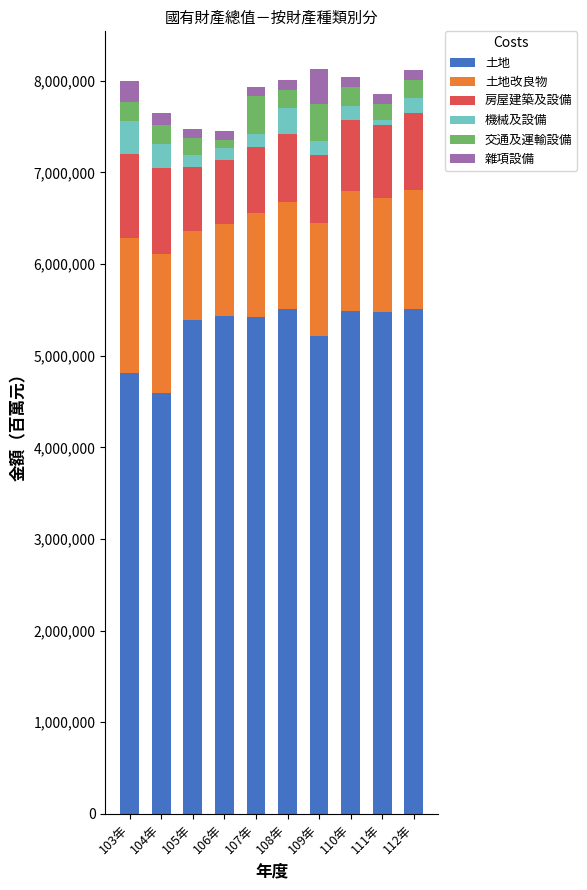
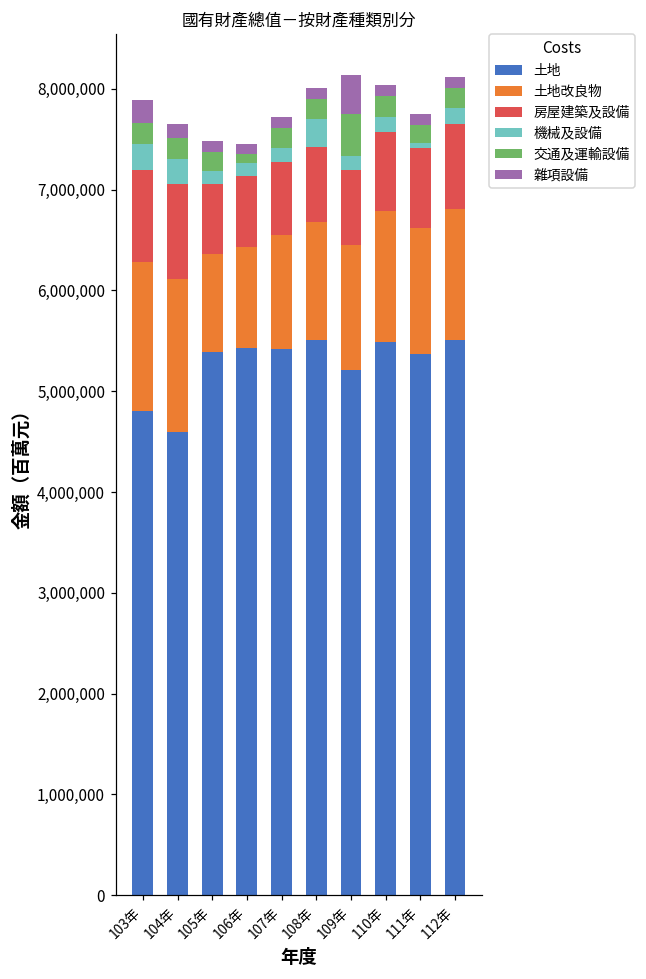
機械及設備, 103年: 400,000 -> 300,000
交通及運輸設備, 107年: 400,000 -> 200,000
土地, 111年: 5,500,000 -> 5,400,000
